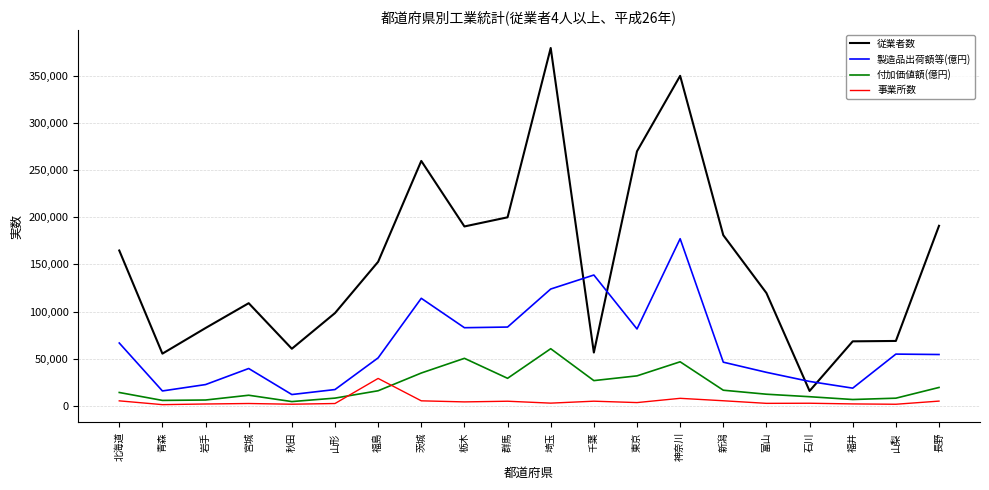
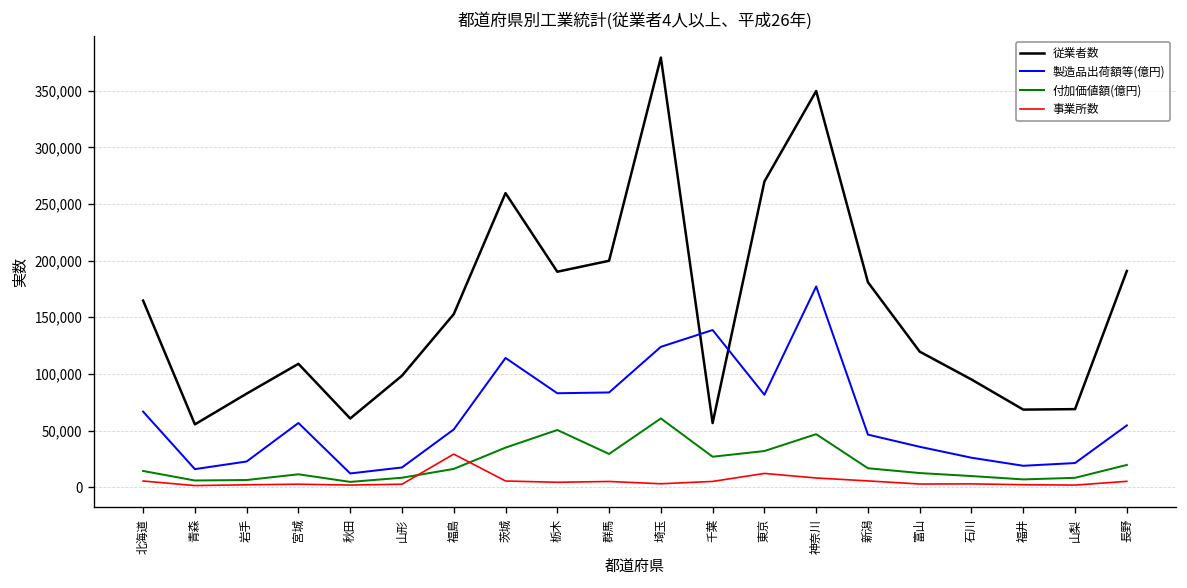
製造品出荷額等(億円), 宮城: 40,000 -> 60,000
事業所数, 東京: 0 -> 10,000
従業者数, 石川: 20,000 -> 100,000
製造品出荷額等(億円), 山梨: 50,000 -> 20,000
